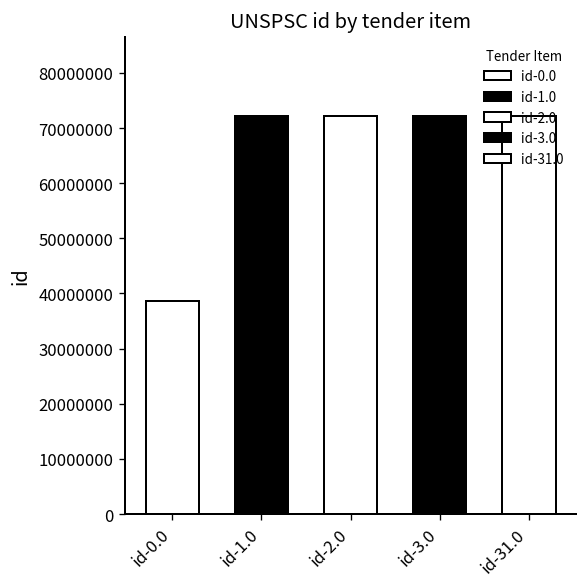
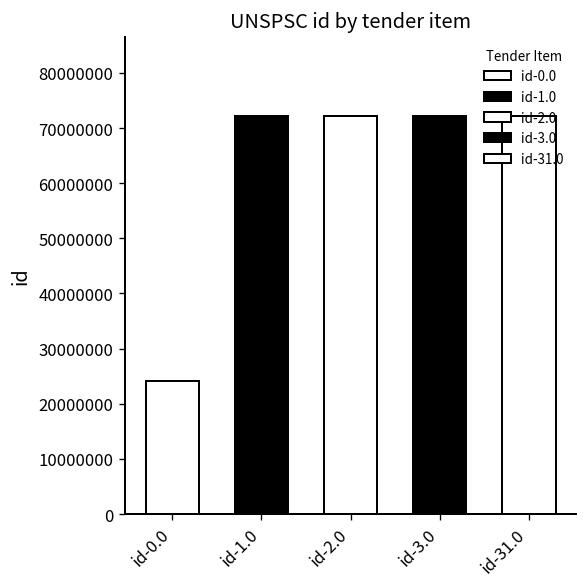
id-0.0: 39000000 -> 24000000
